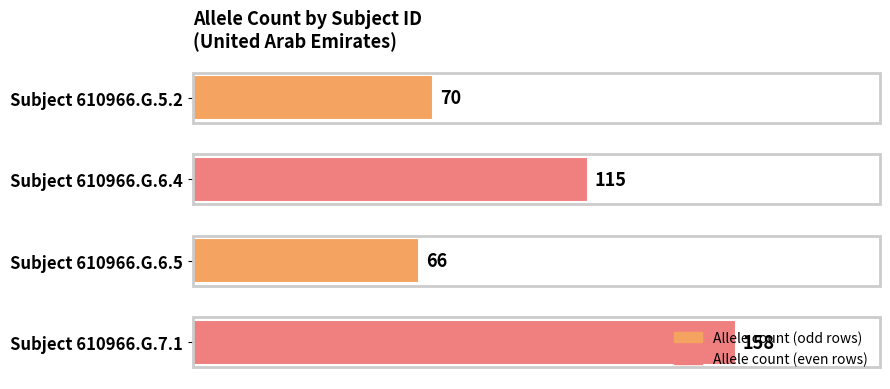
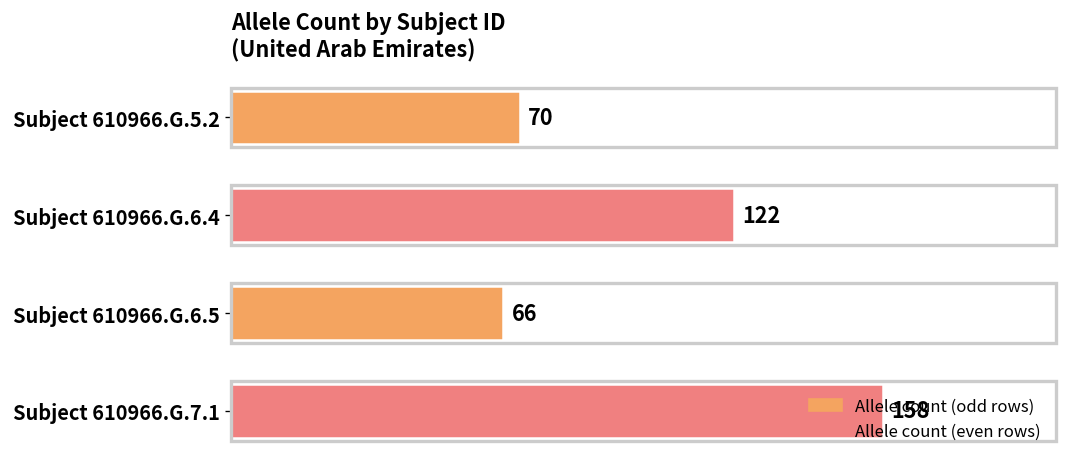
Subject 610966.G.6.4: 115 -> 122
